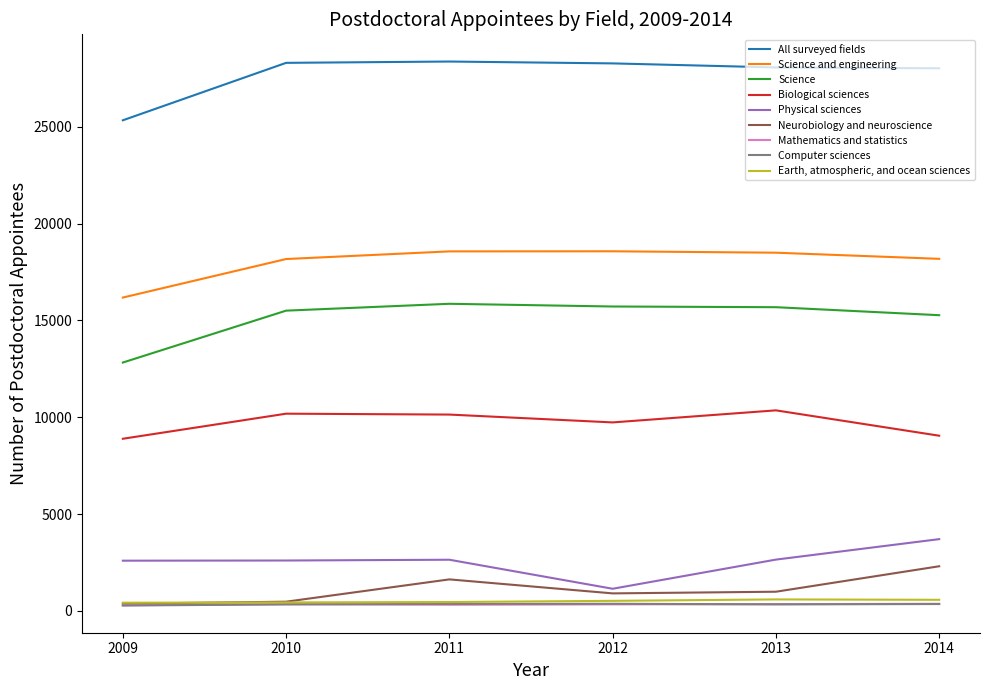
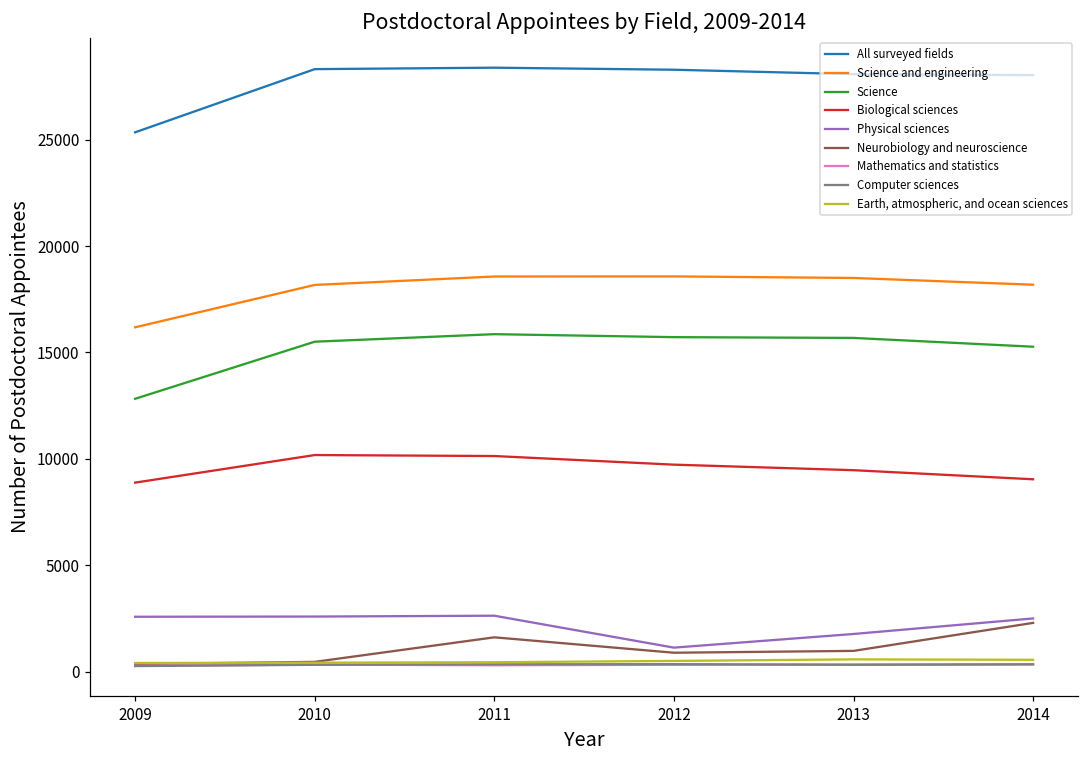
Biological sciences, 2013: 10400 -> 9500
Physical sciences, 2013: 2600 -> 1800
Physical sciences, 2014: 3700 -> 2500
